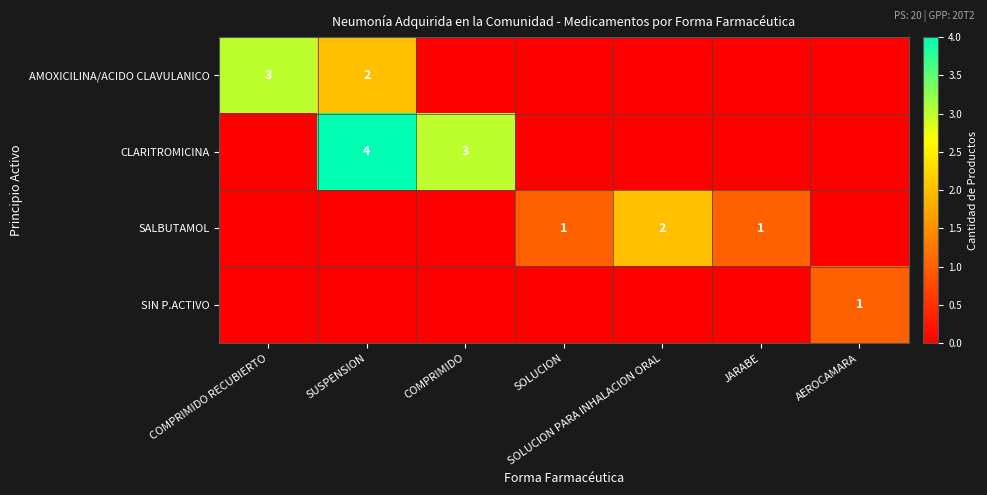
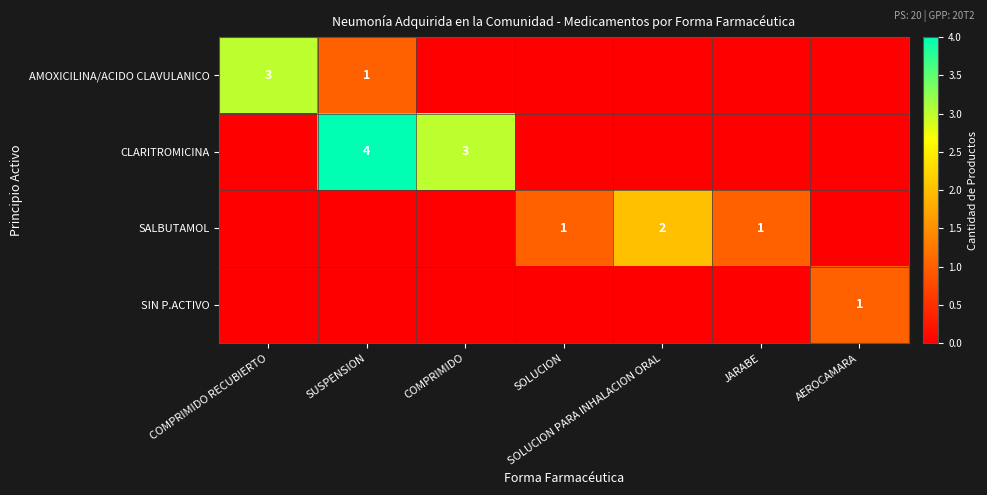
AMOXICILINA/ACIDO CLAVULANICO, SUSPENSION: 2 -> 1
